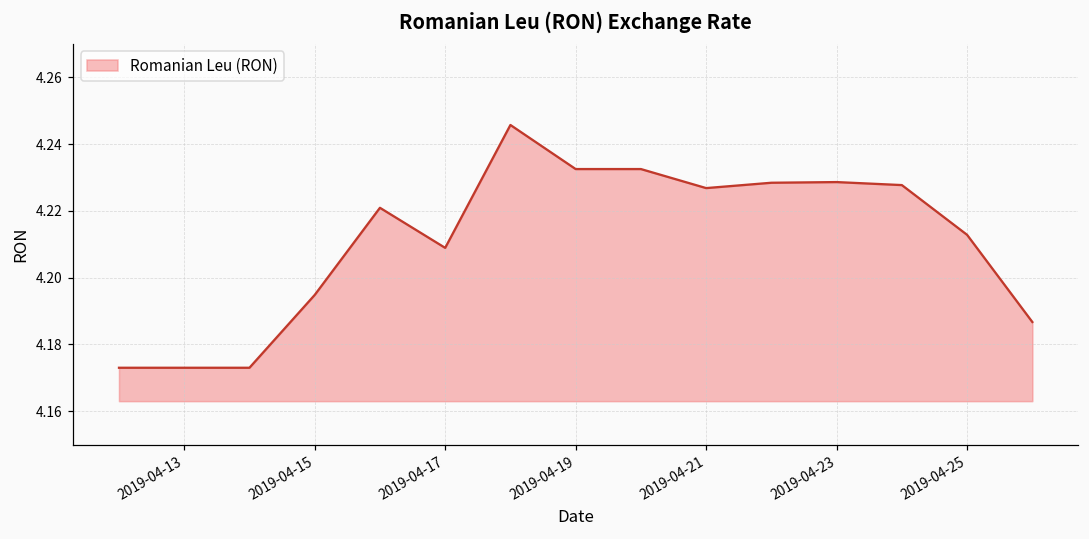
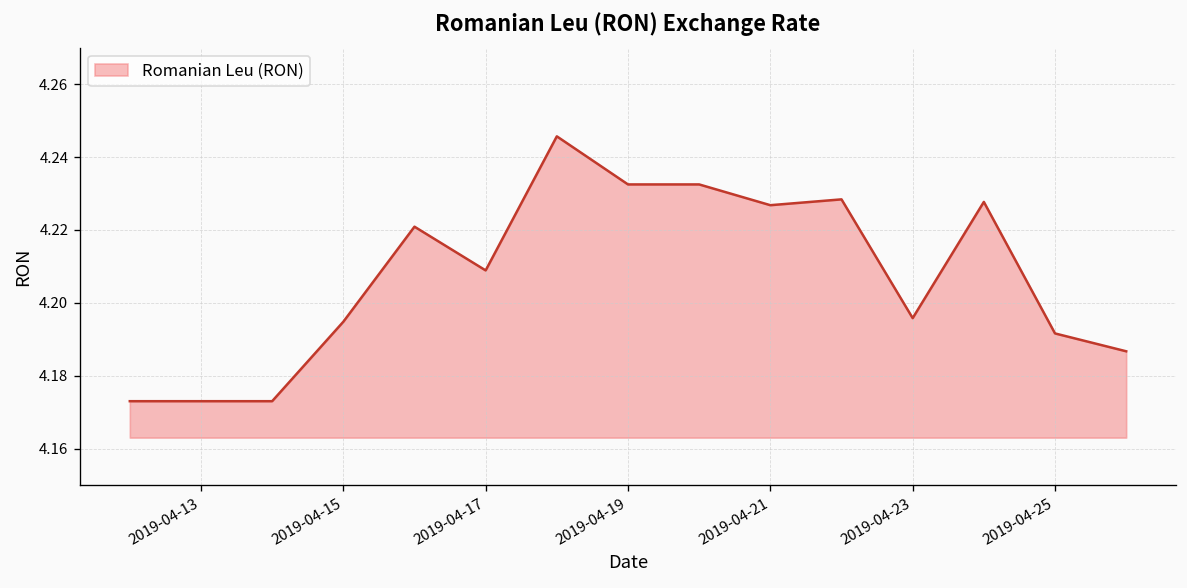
2019-04-23: 4.229 -> 4.196
2019-04-25: 4.213 -> 4.192
